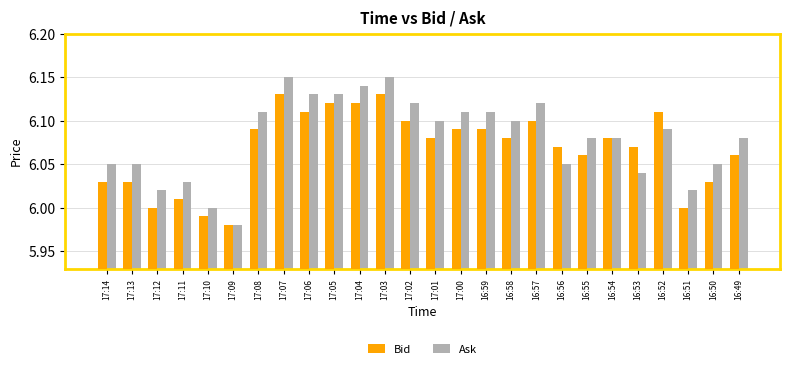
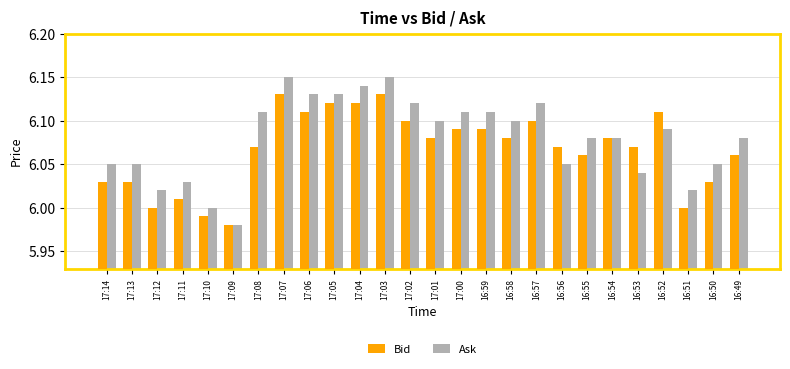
Bid, 17:08: 6.09 -> 6.07
